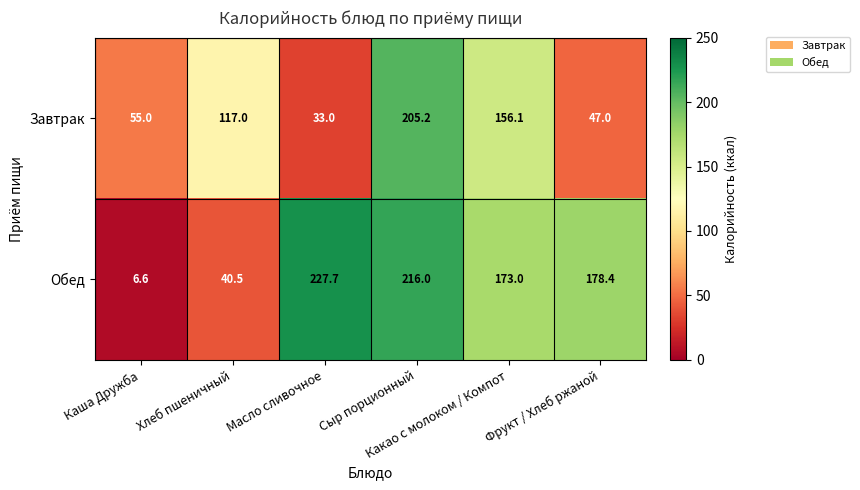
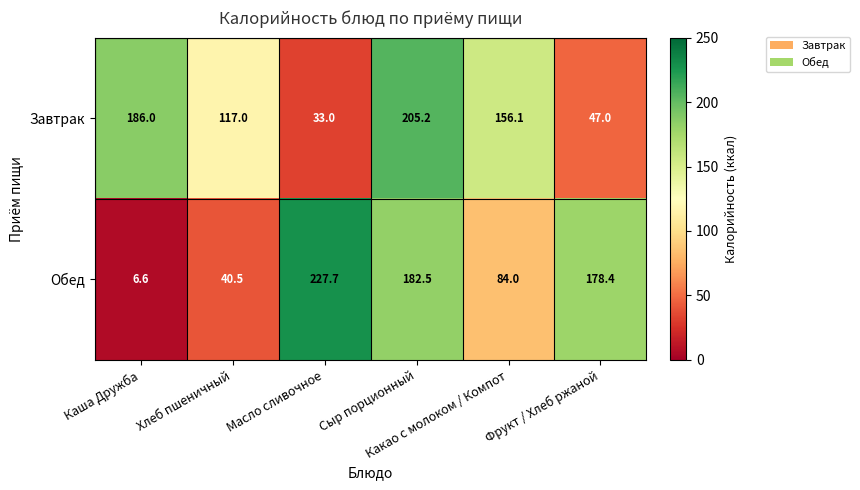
Завтрак, Каша Дружба: 55.0 -> 186.0
Обед, Сыр порционный: 216.0 -> 182.5
Обед, Какао с молоком / Компот: 173.0 -> 84.0
